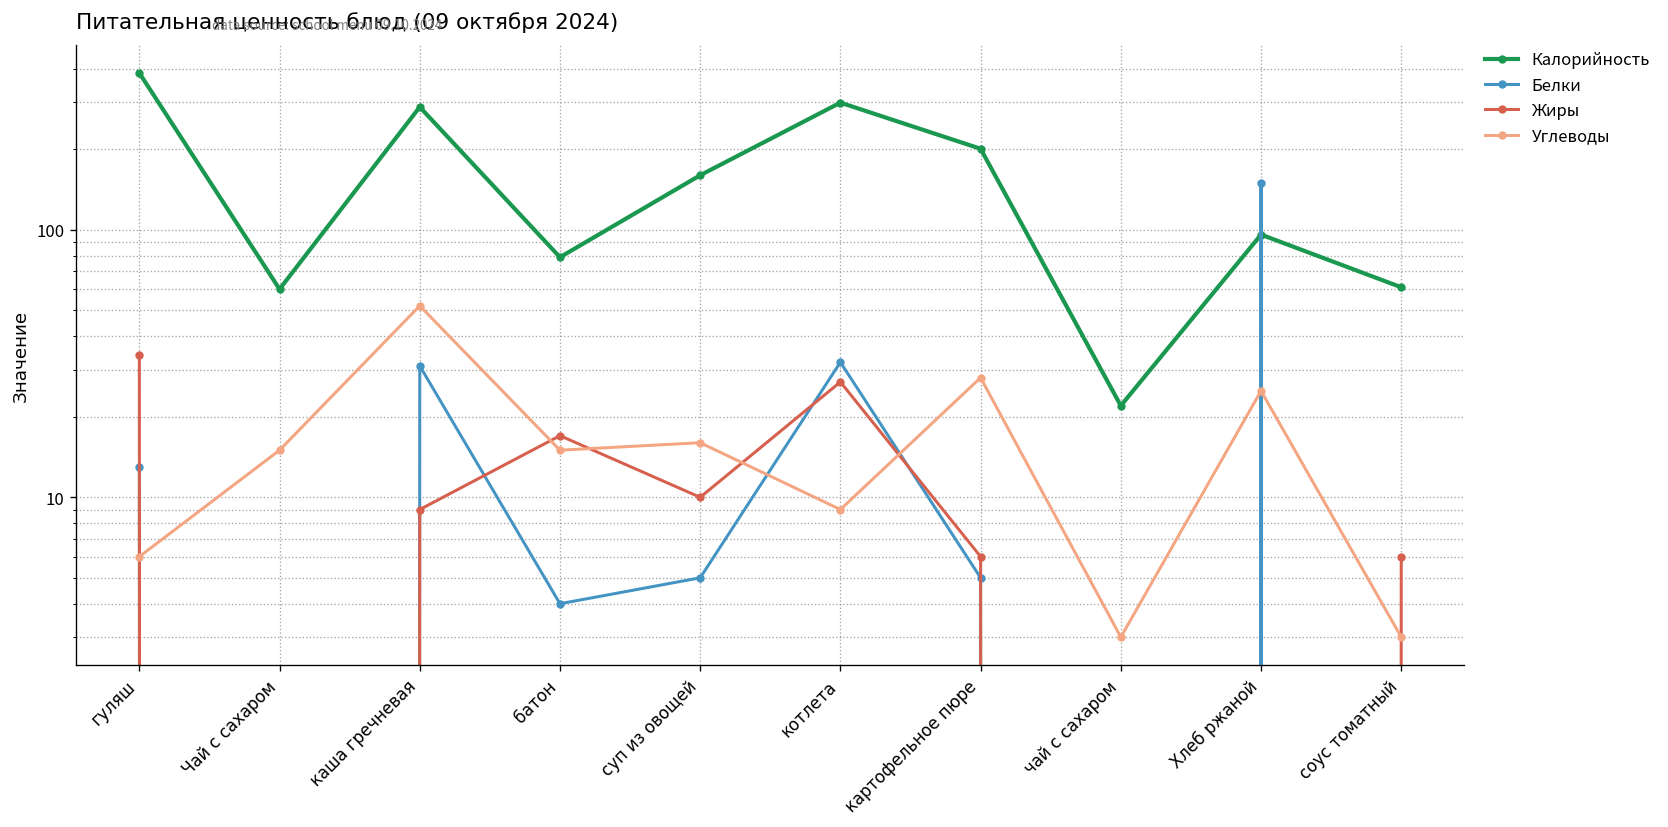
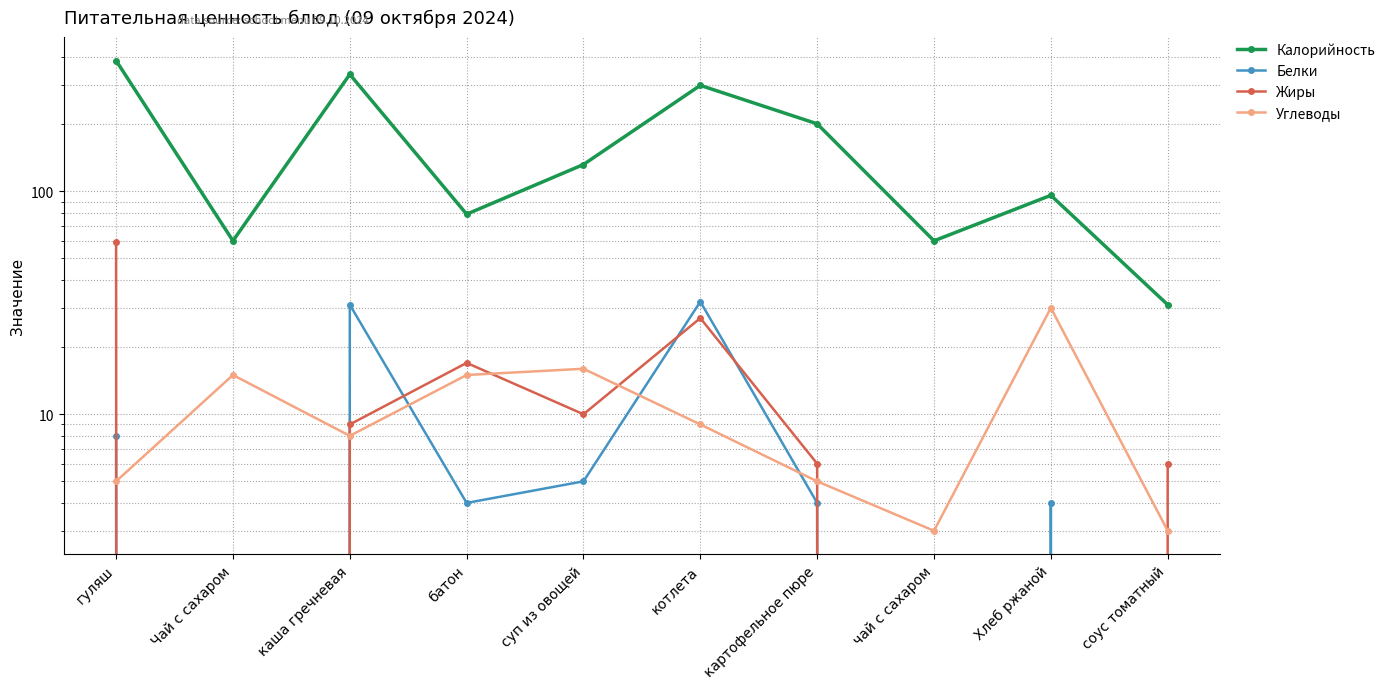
Белки, гуляш: 13 -> 8
Жиры, гуляш: 34 -> 59
Углеводы, гуляш: 6 -> 5
Калорийность, каша гречневая: 290 -> 340
Углеводы, каша гречневая: 52 -> 8
Калорийность, суп из овощей: 160 -> 130
Белки, картофельное пюре: 5 -> 4
Углеводы, картофельное пюре: 28 -> 5
Калорийность, чай с сахаром: 22 -> 60
Белки, Хлеб ржаной: 150 -> 4
Углеводы, Хлеб ржаной: 25 -> 30
Калорийность, соус томатный: 61 -> 31
